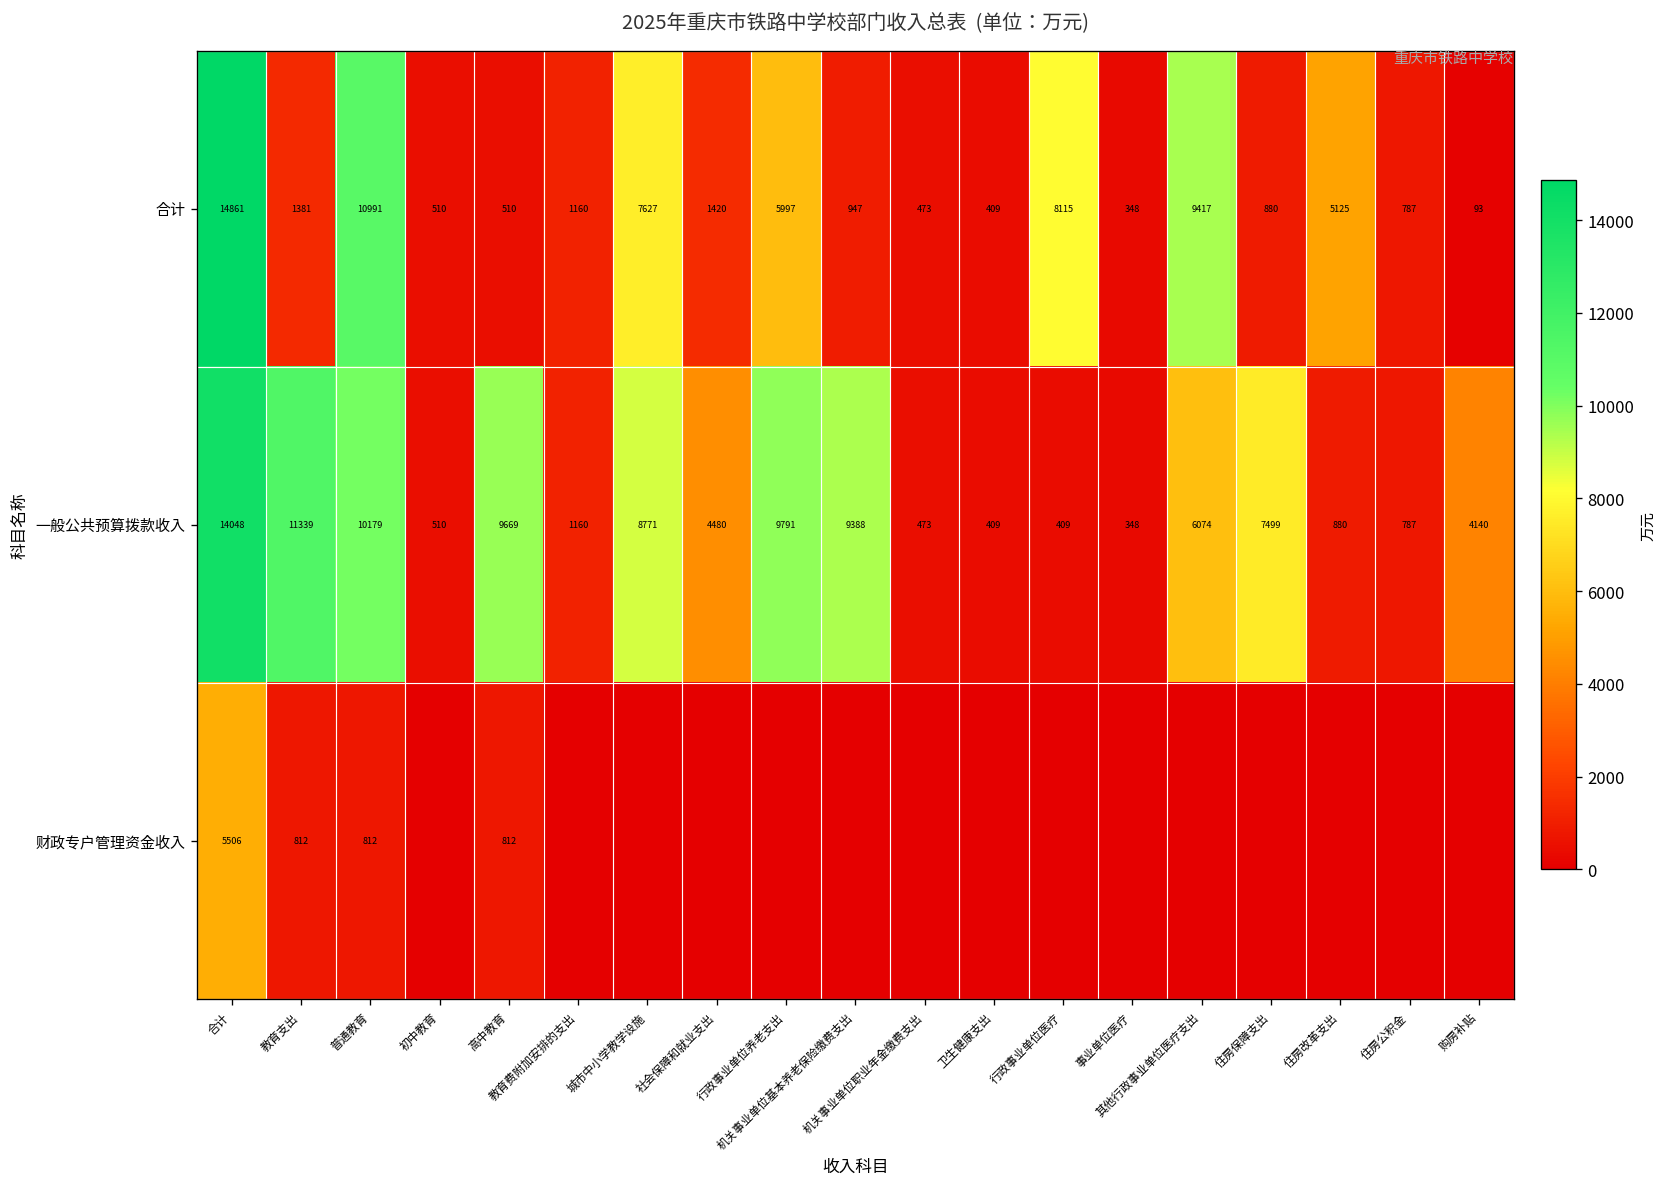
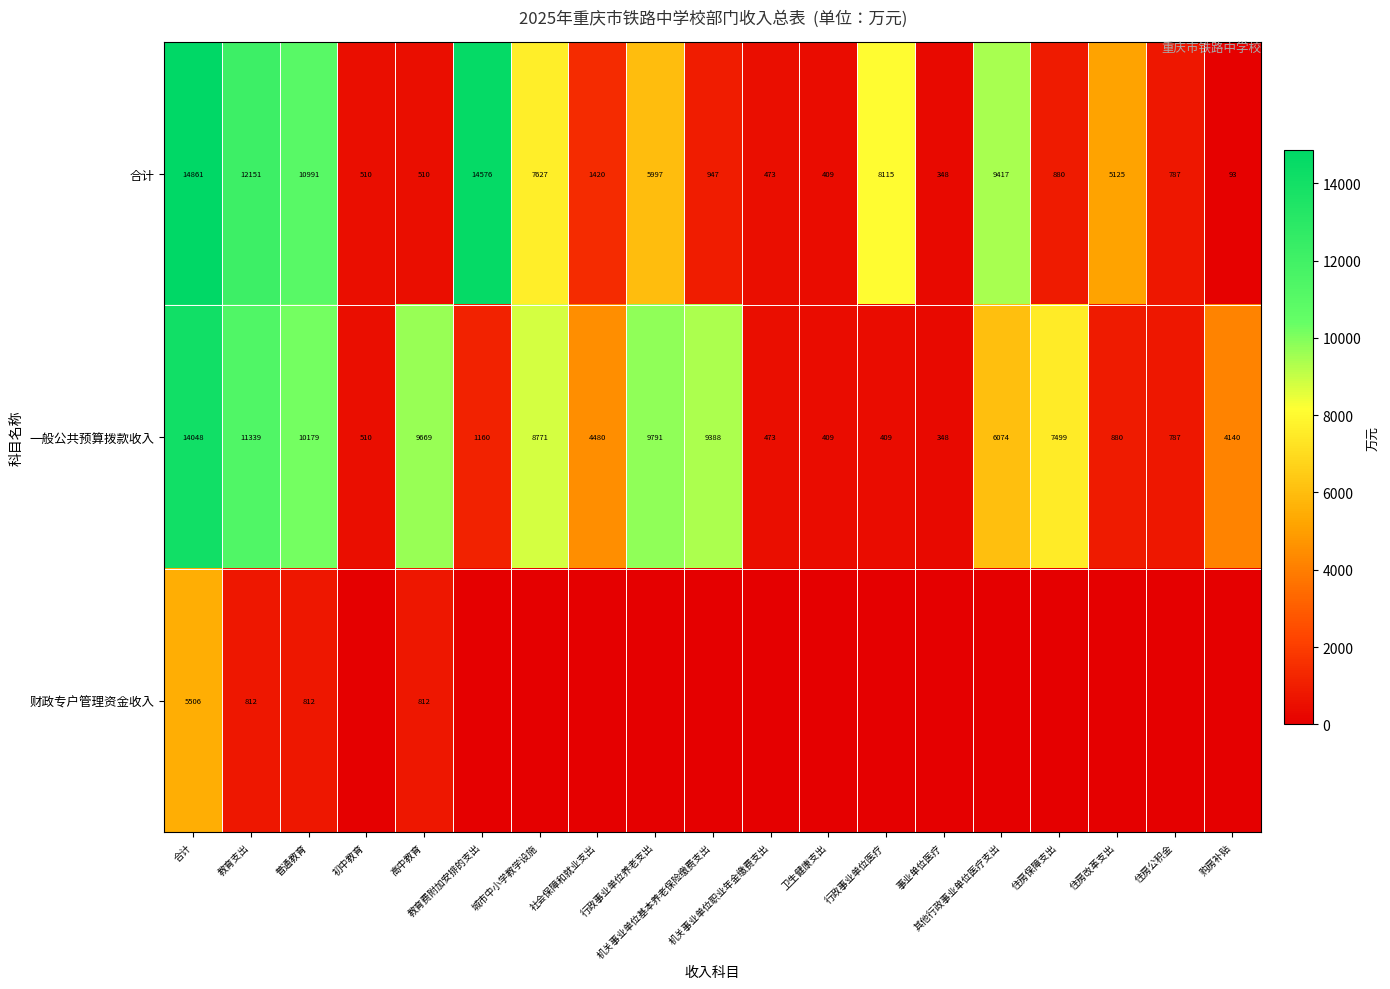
合计, 教育支出: 1381 -> 12151
合计, 教育费附加安排的支出: 1160 -> 14576
